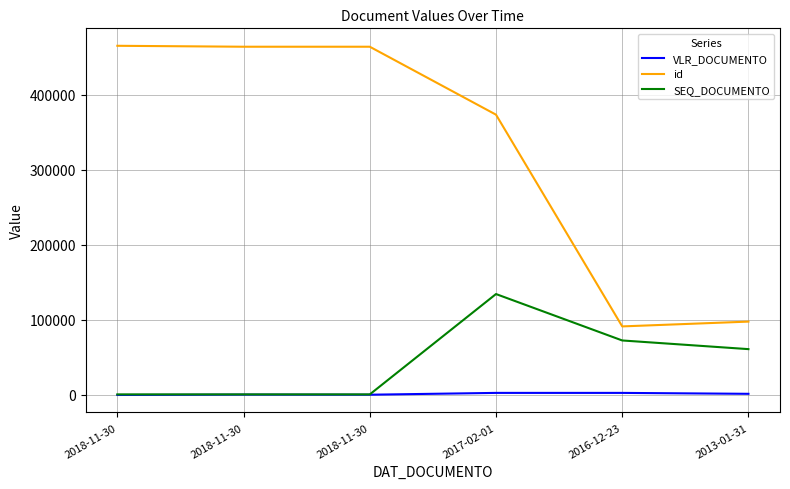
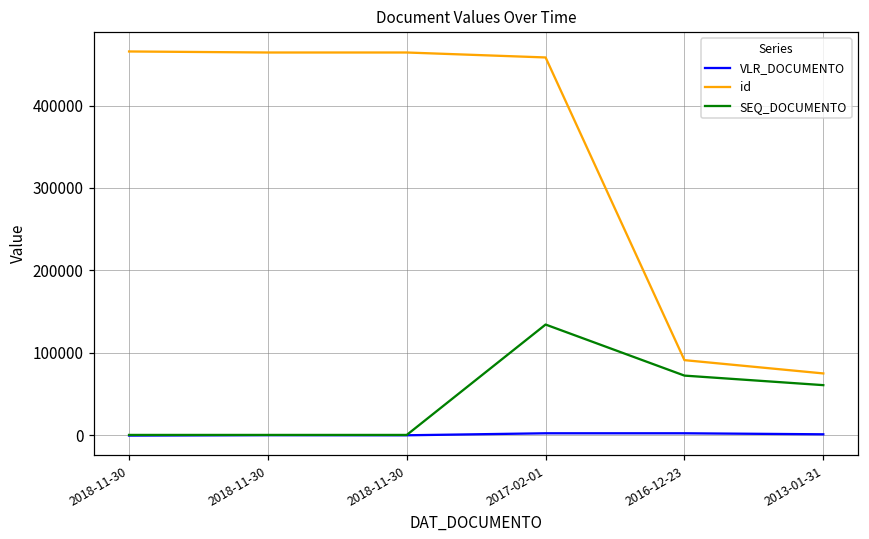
id, 2017-02-01: 370000 -> 460000
id, 2013-01-31: 100000 -> 70000
